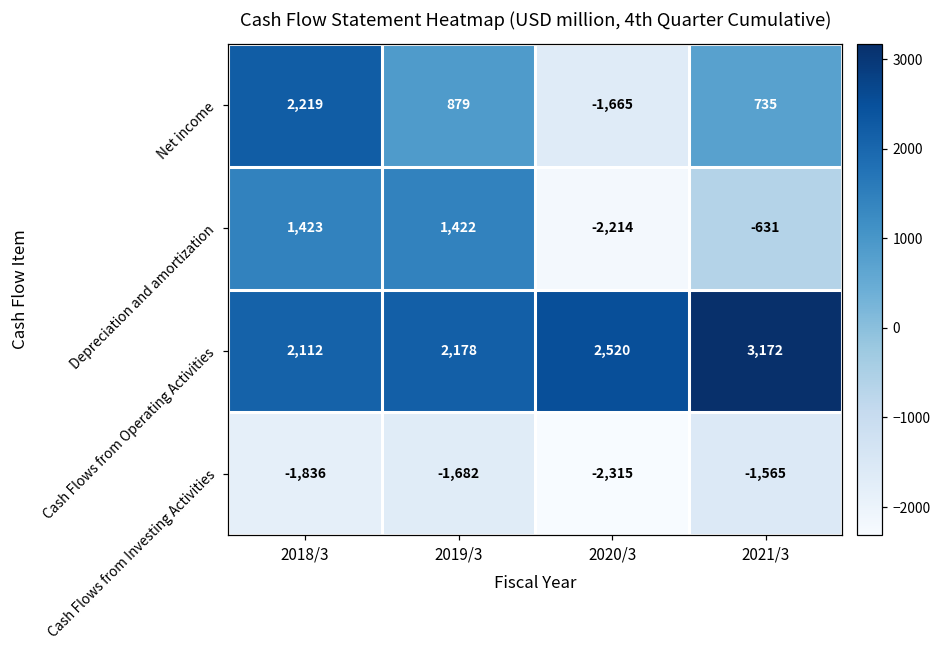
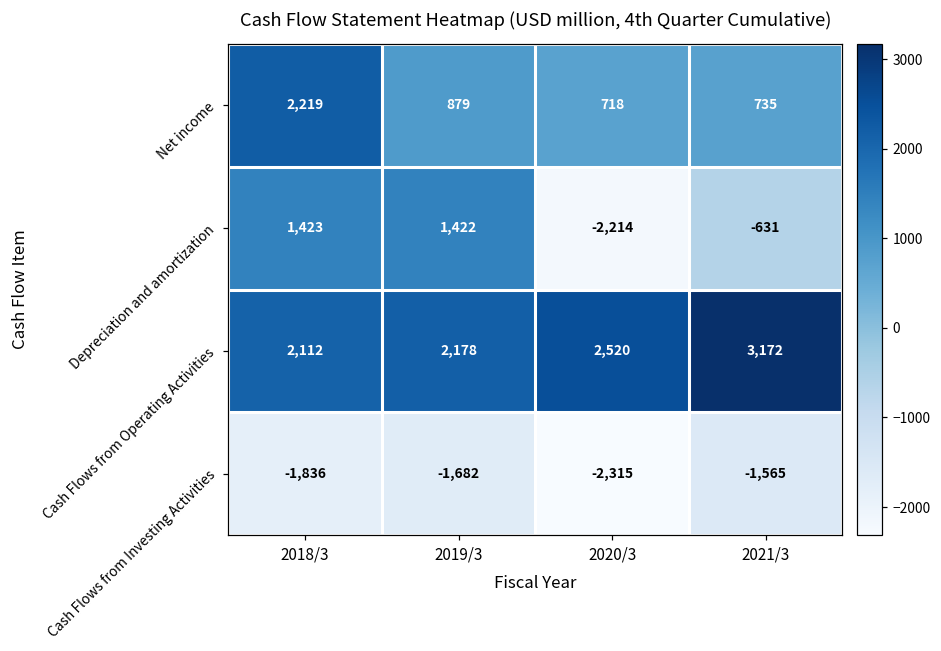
Net income, 2020/3: -1,665 -> 718
